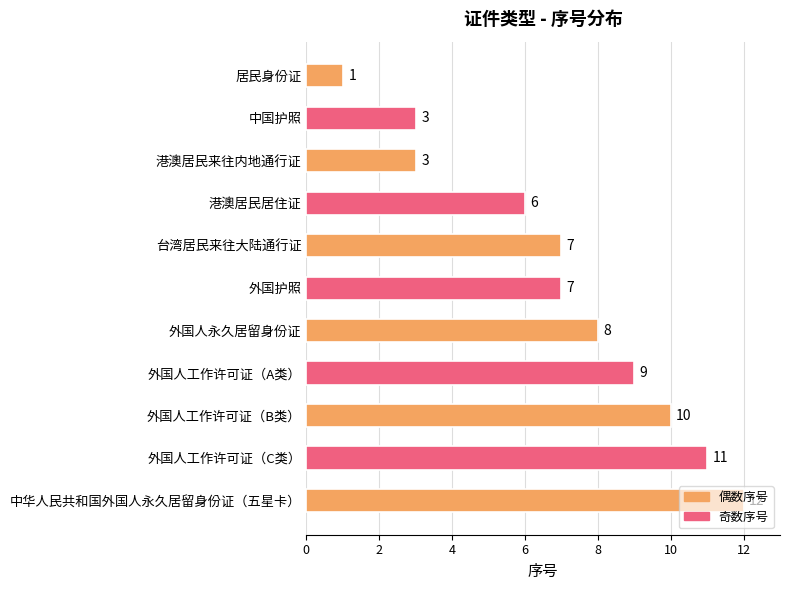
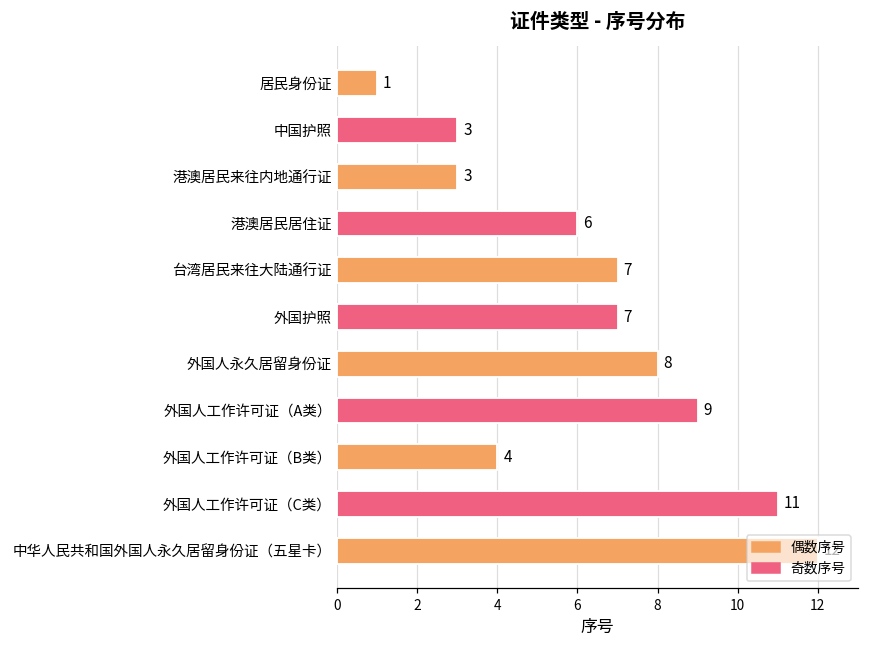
外国人工作许可证（B类）: 10 -> 4
